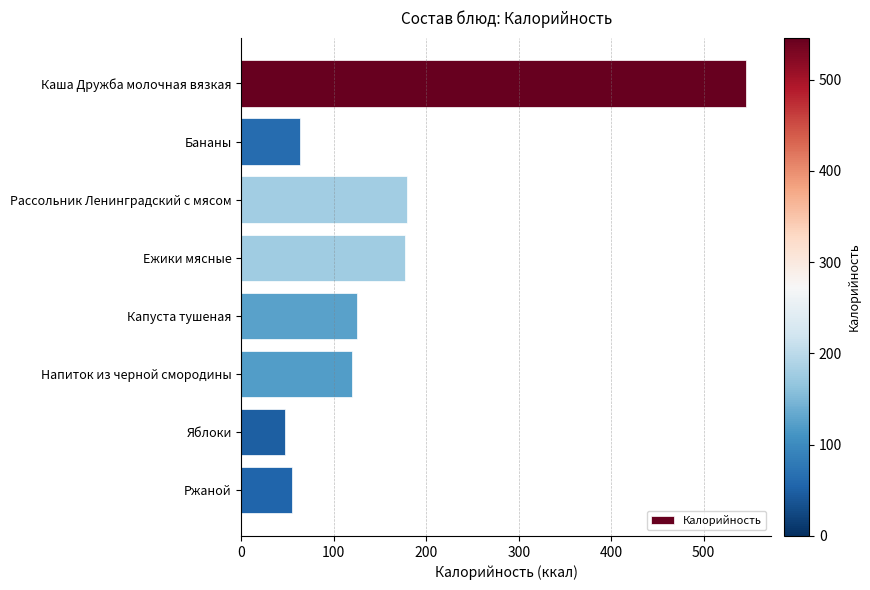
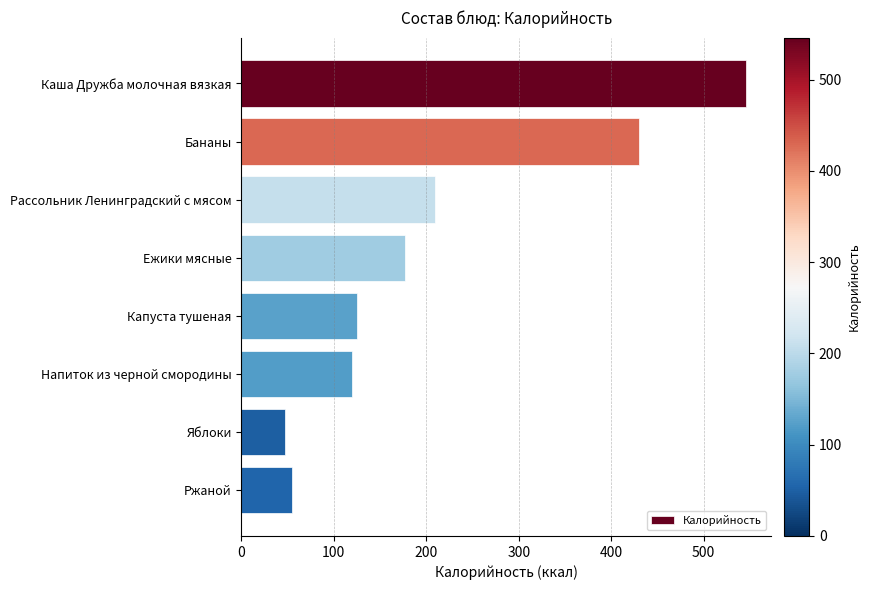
Бананы: 60 -> 430
Рассольник Ленинградский с мясом: 180 -> 210
